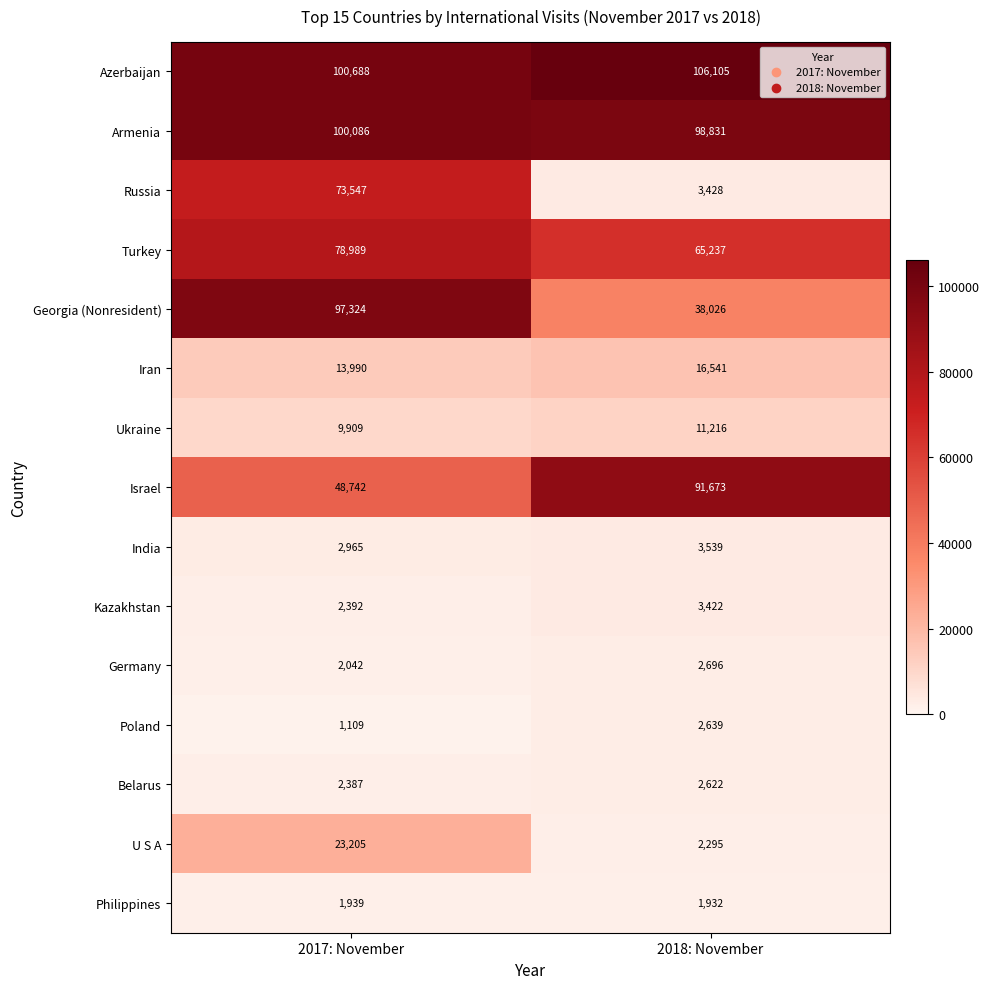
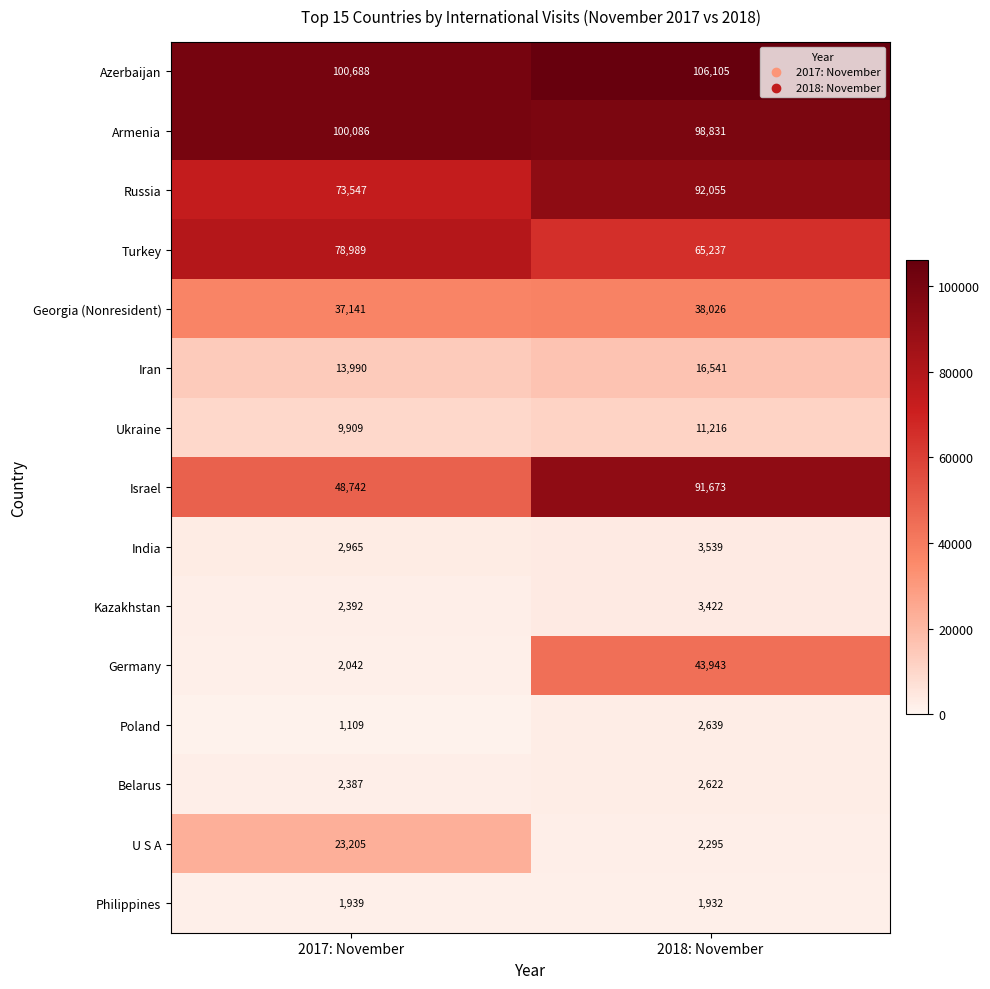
Russia, 2018: November: 3,428 -> 92,055
Georgia (Nonresident), 2017: November: 97,324 -> 37,141
Germany, 2018: November: 2,696 -> 43,943
